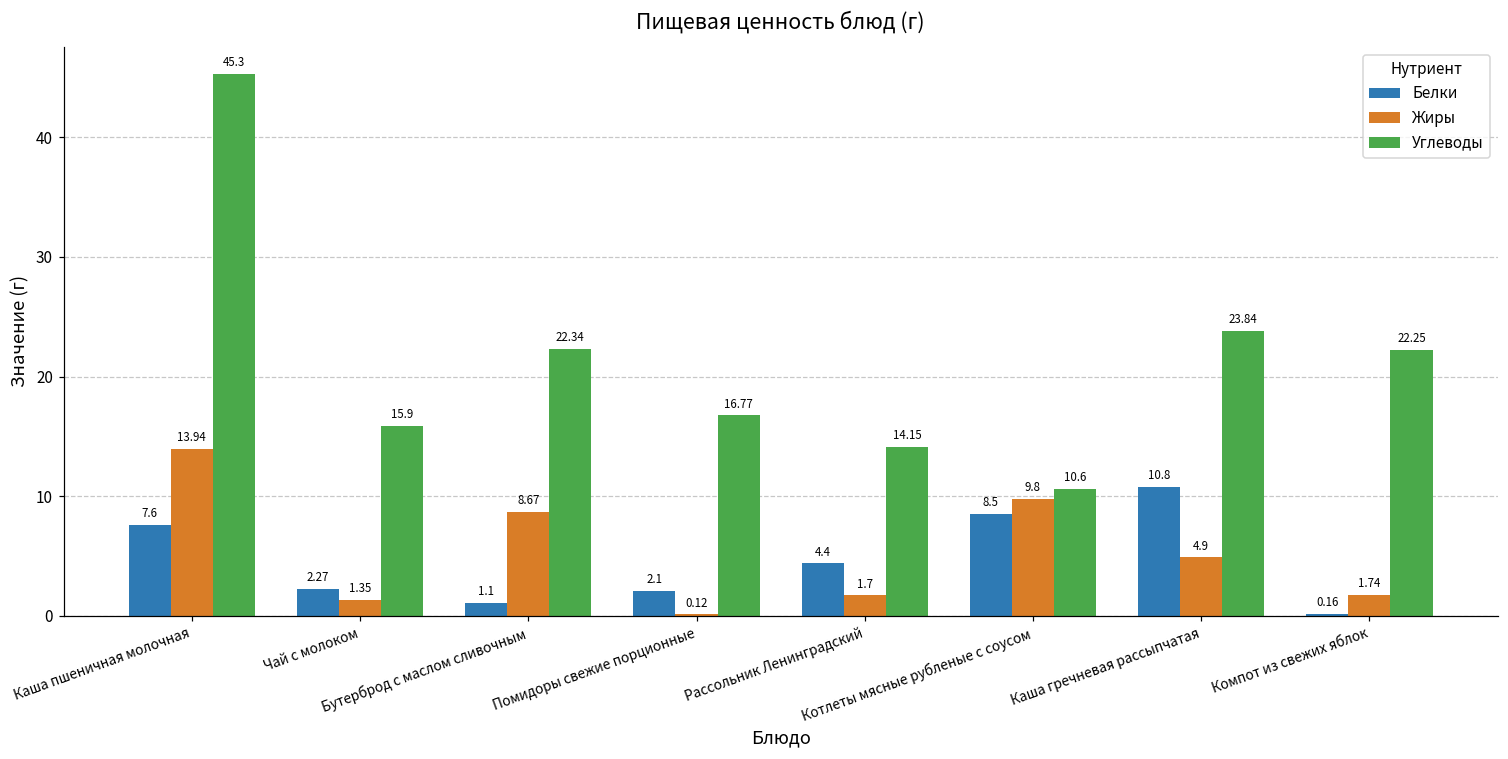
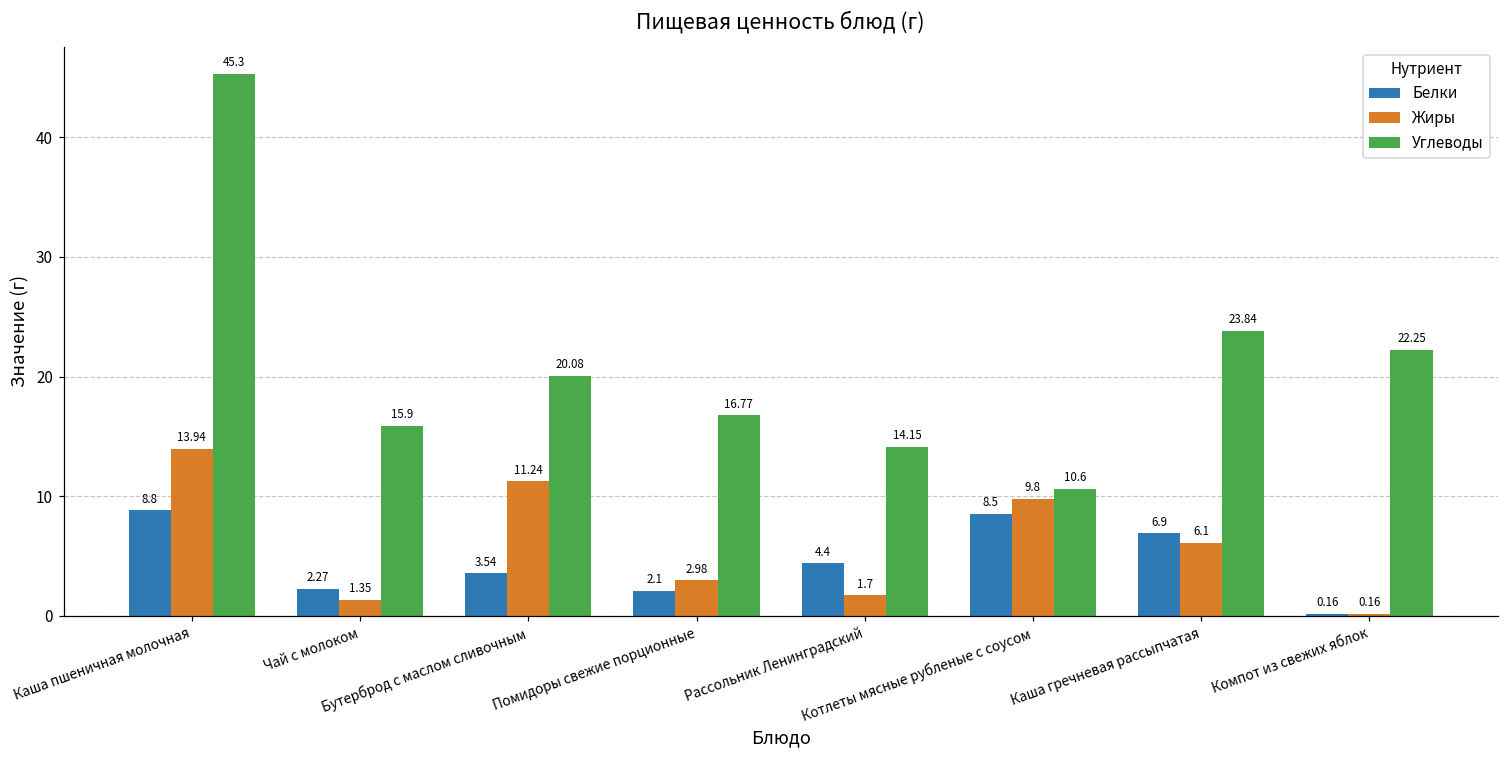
Белки, Каша пшеничная молочная: 7.6 -> 8.8
Белки, Бутерброд с маслом сливочным: 1.1 -> 3.54
Жиры, Бутерброд с маслом сливочным: 8.67 -> 11.24
Углеводы, Бутерброд с маслом сливочным: 22.34 -> 20.08
Жиры, Помидоры свежие порционные: 0.12 -> 2.98
Белки, Каша гречневая рассыпчатая: 10.8 -> 6.9
Жиры, Каша гречневая рассыпчатая: 4.9 -> 6.1
Жиры, Компот из свежих яблок: 1.74 -> 0.16
